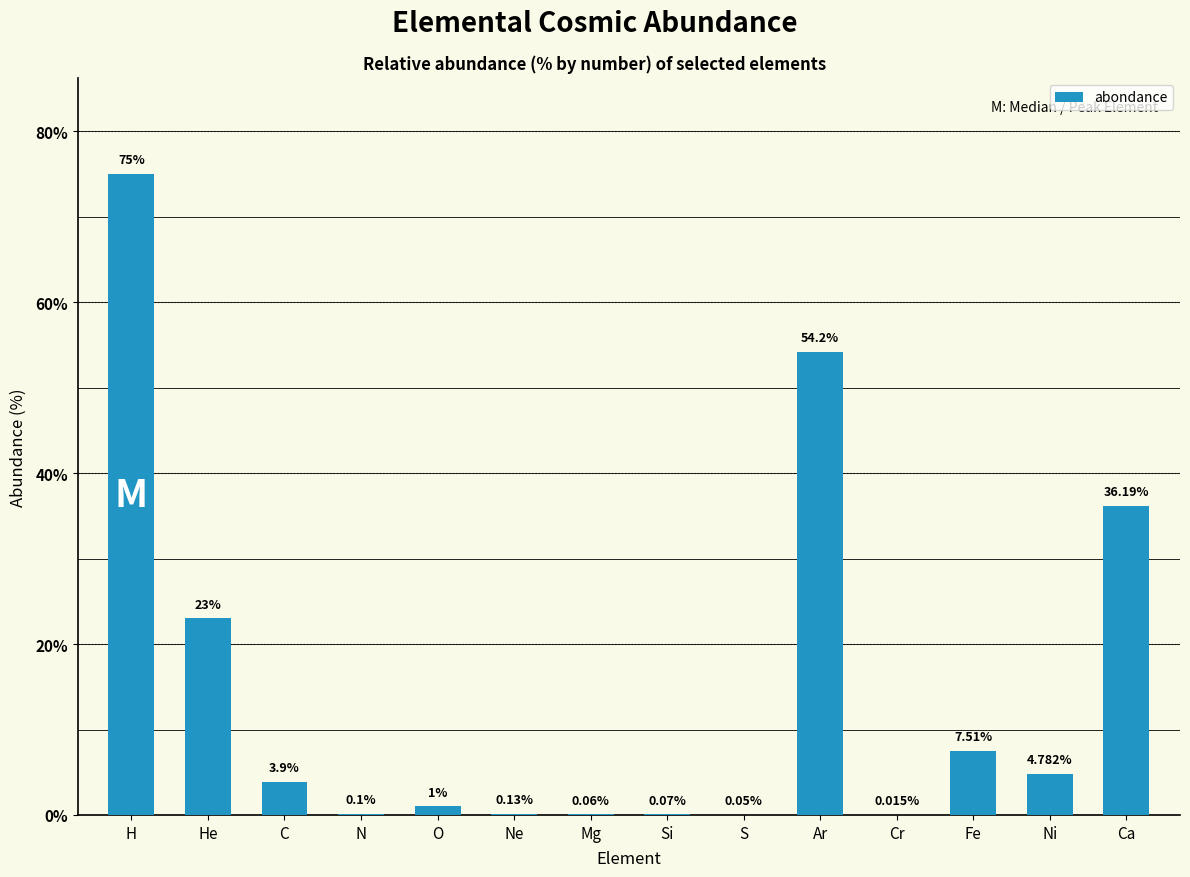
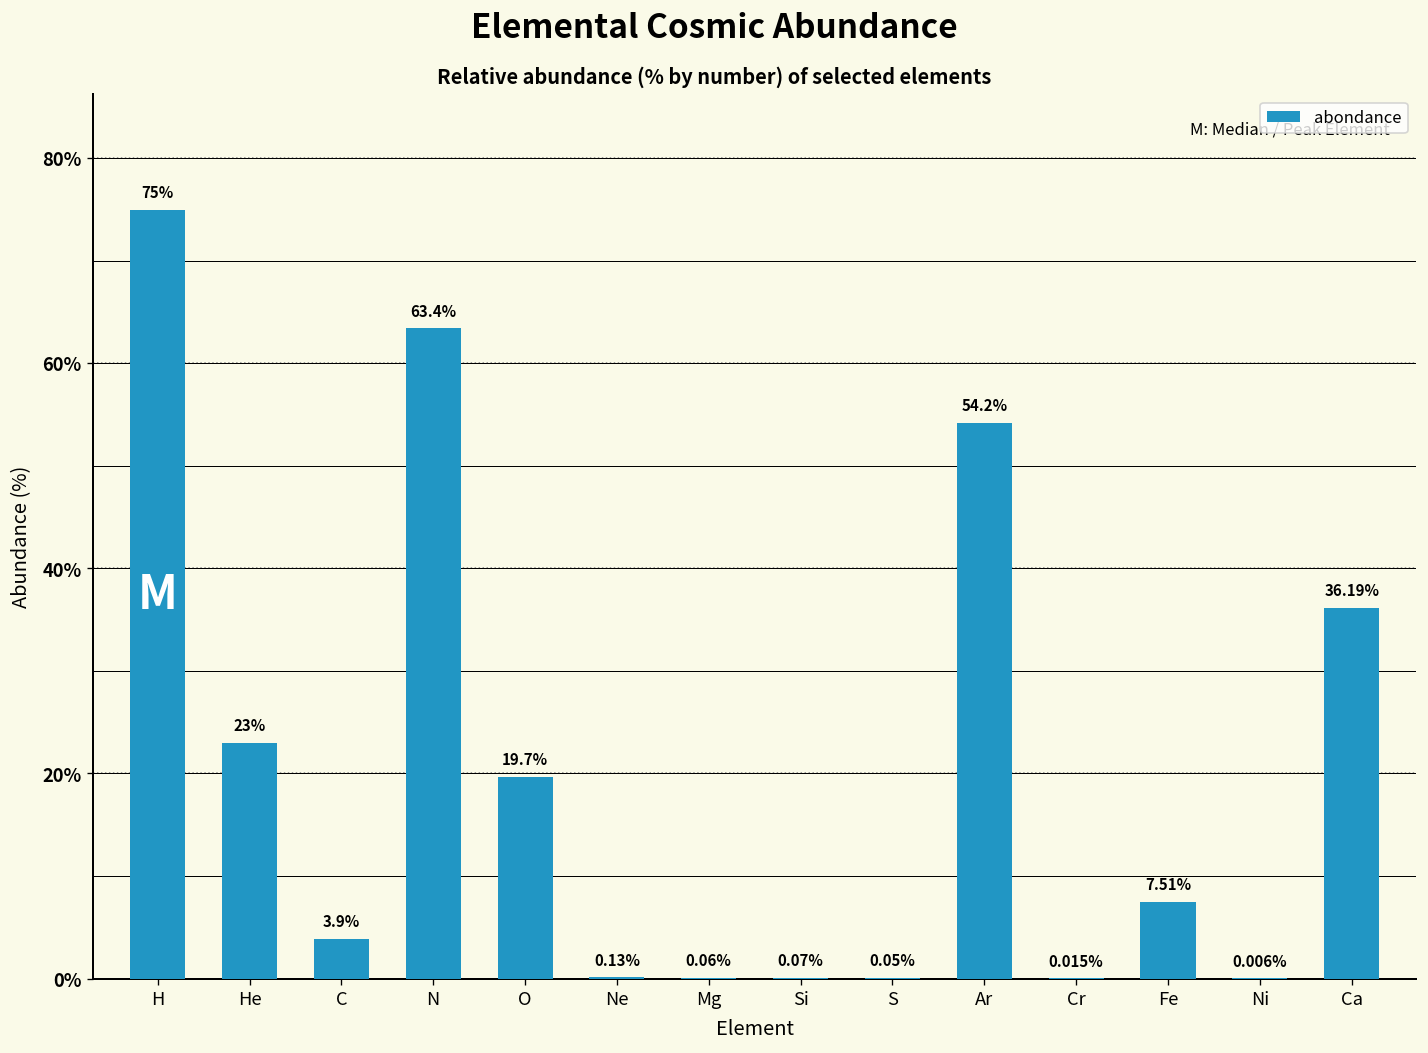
N: 0.1% -> 63.4%
O: 1% -> 19.7%
Ni: 4.782% -> 0.006%
